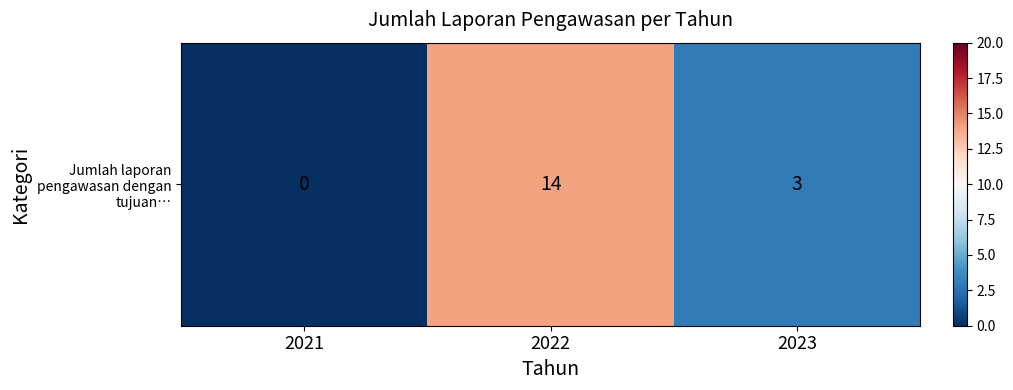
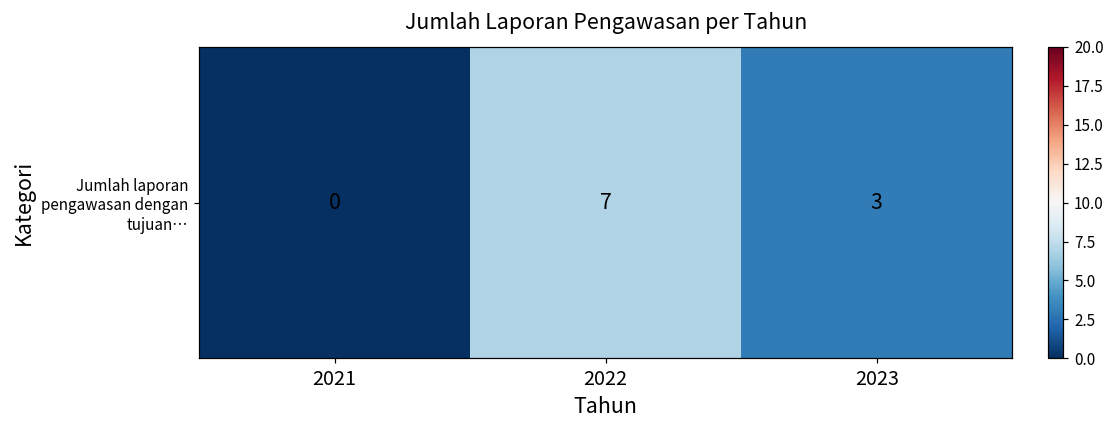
Jumlah laporan pengawasan dengan tujuan…, 2022: 14 -> 7
